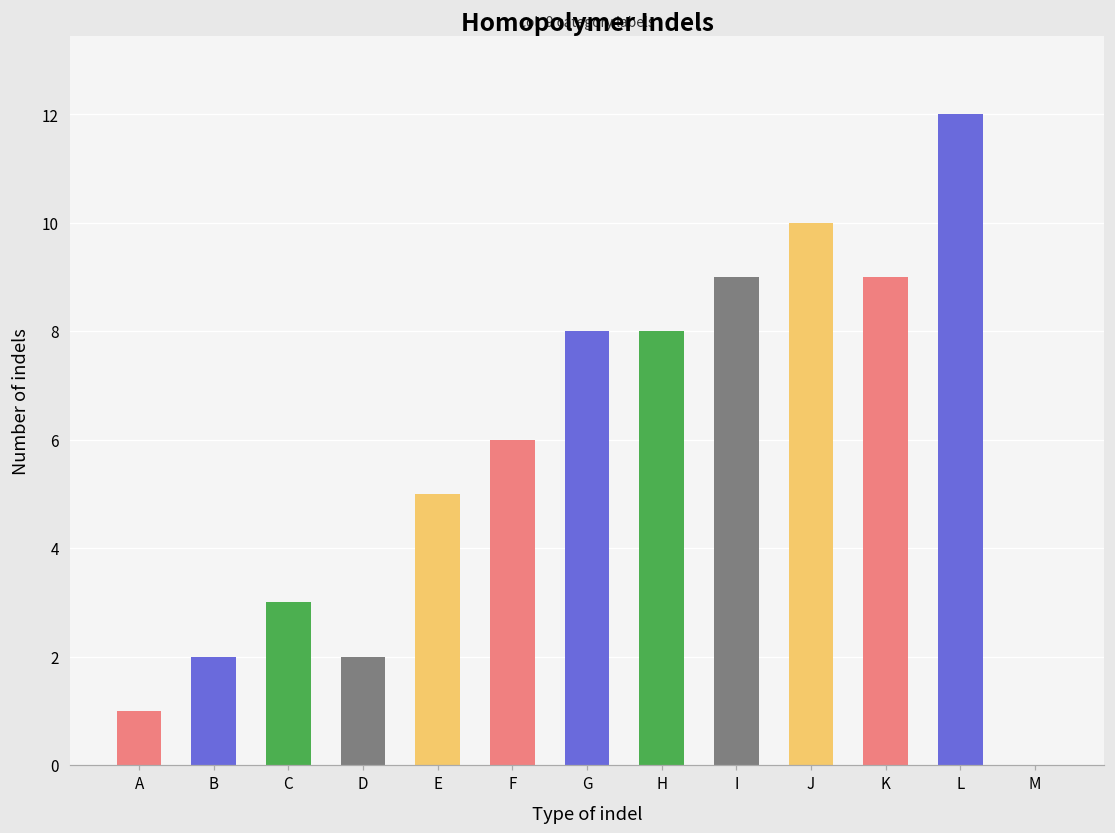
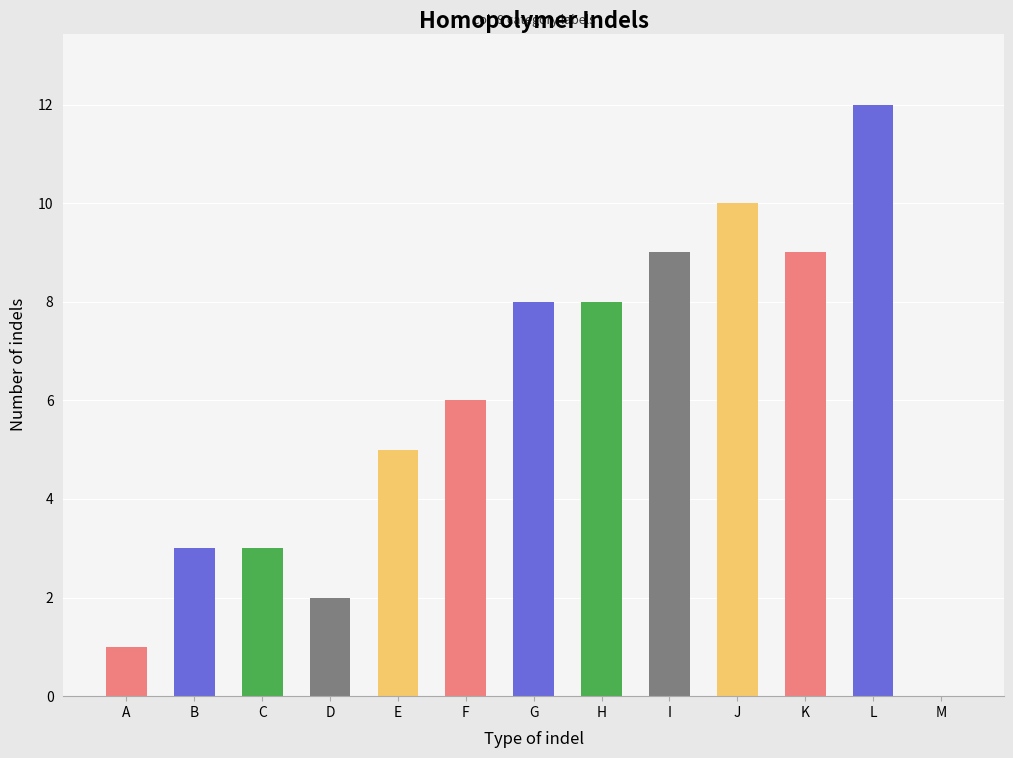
B: 2 -> 3
